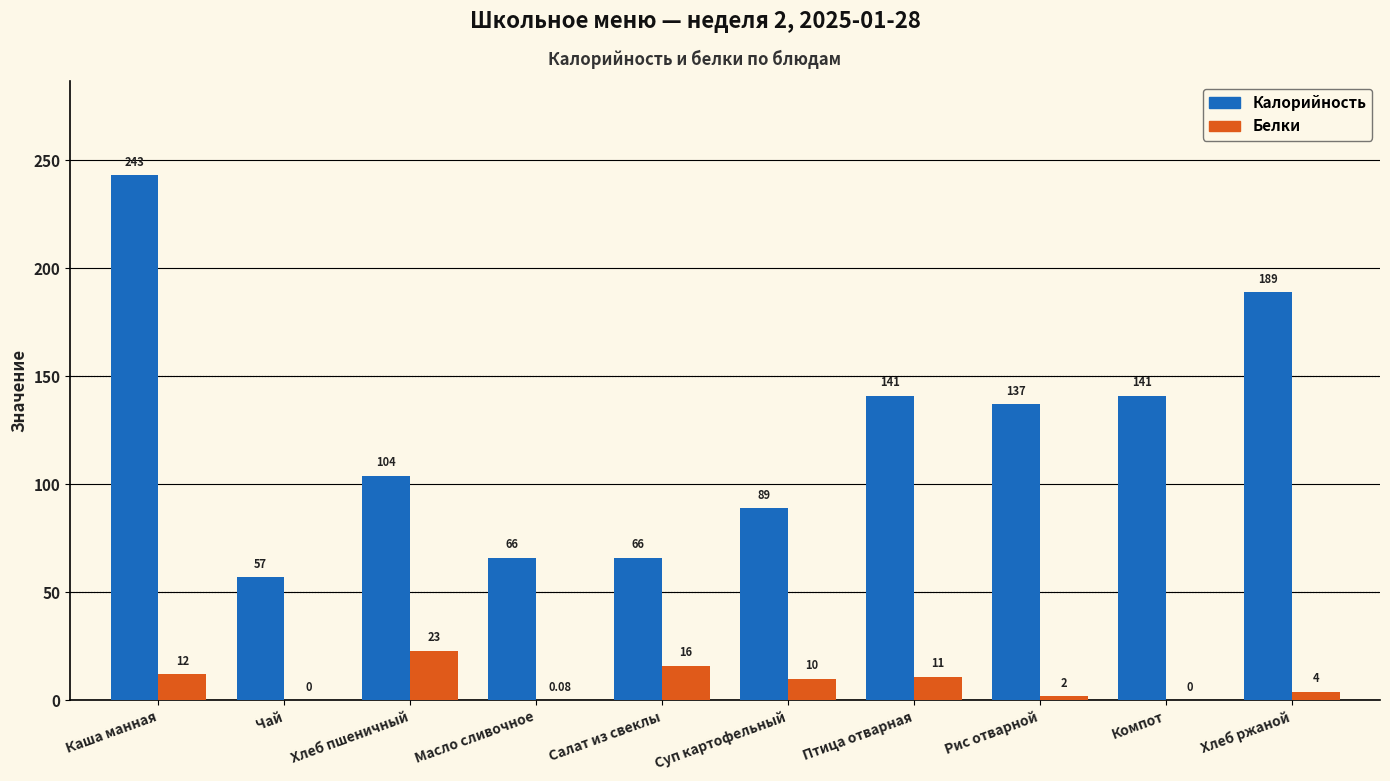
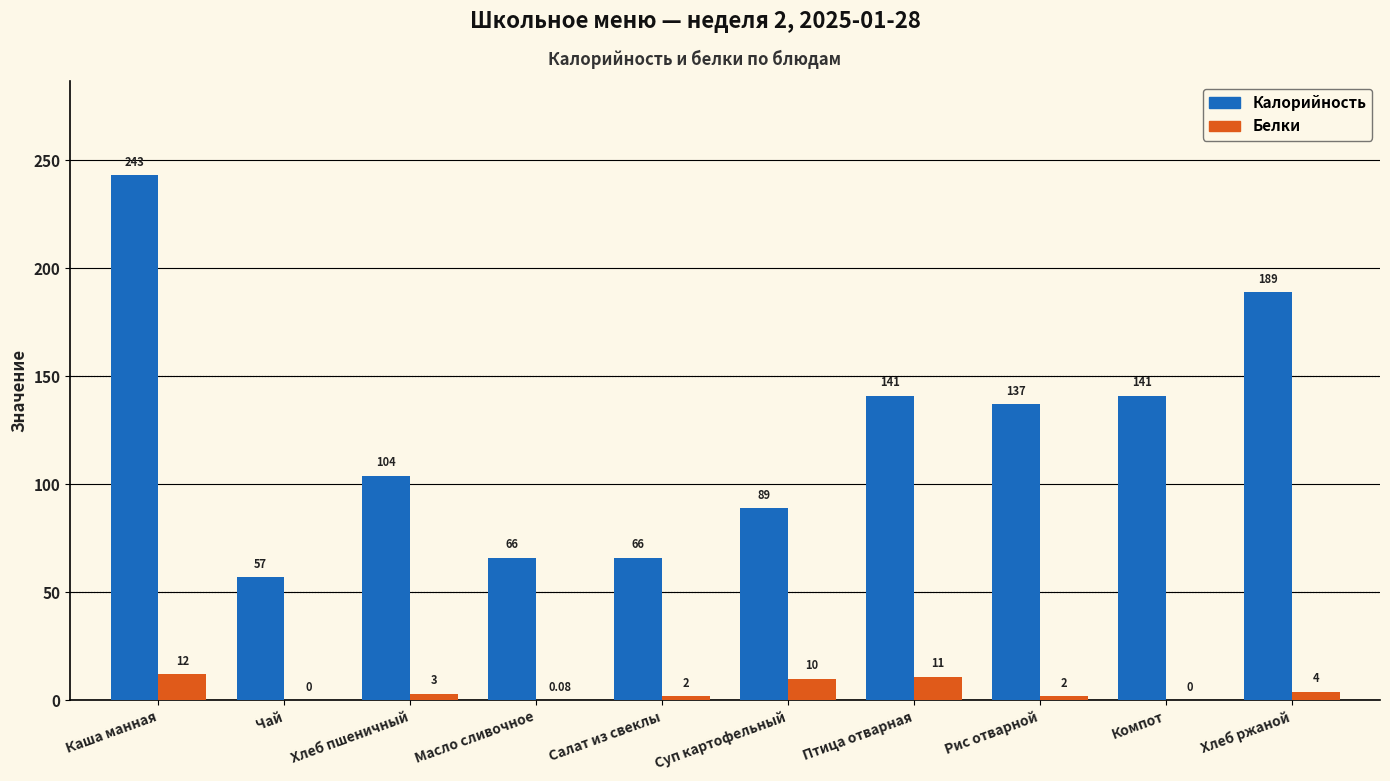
Белки, Хлеб пшеничный: 23 -> 3
Белки, Салат из свеклы: 16 -> 2
